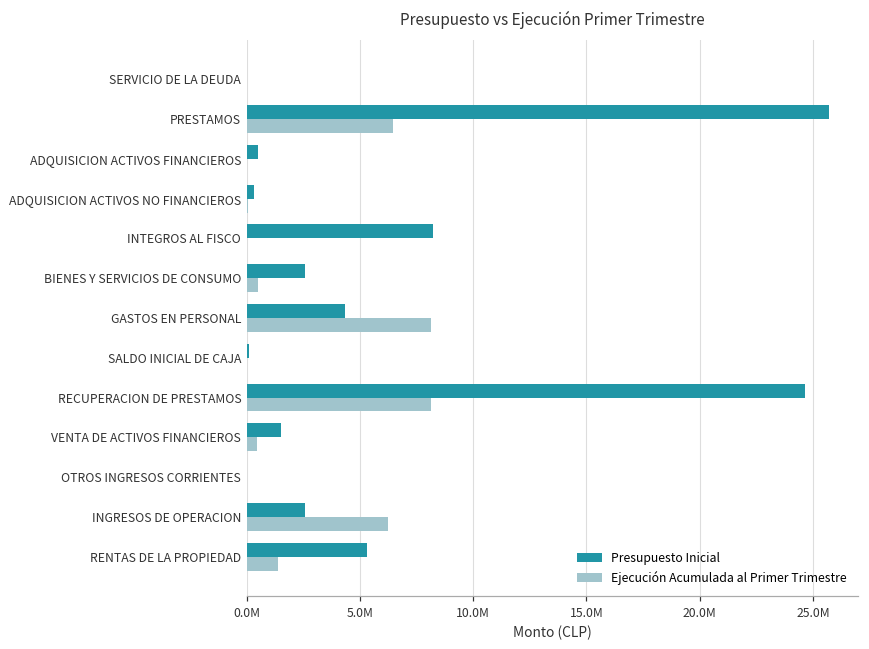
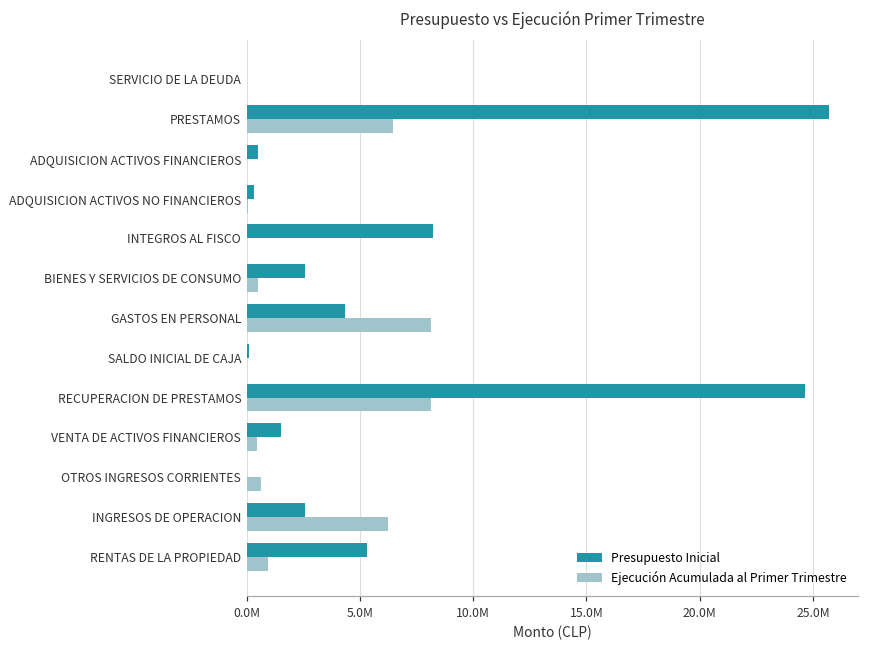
Ejecución Acumulada al Primer Trimestre, OTROS INGRESOS CORRIENTES: 0 -> 700000
Ejecución Acumulada al Primer Trimestre, RENTAS DE LA PROPIEDAD: 1400000 -> 900000
